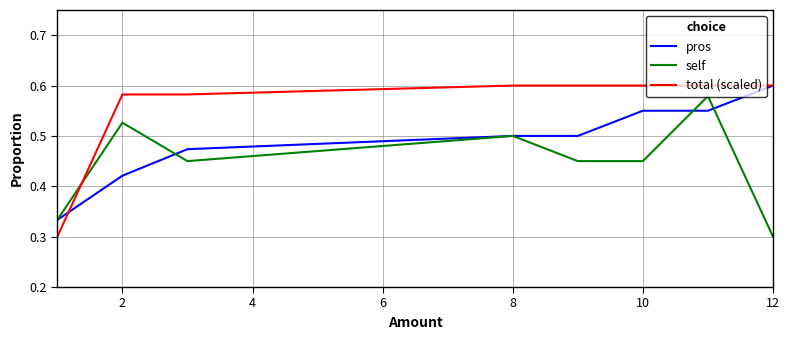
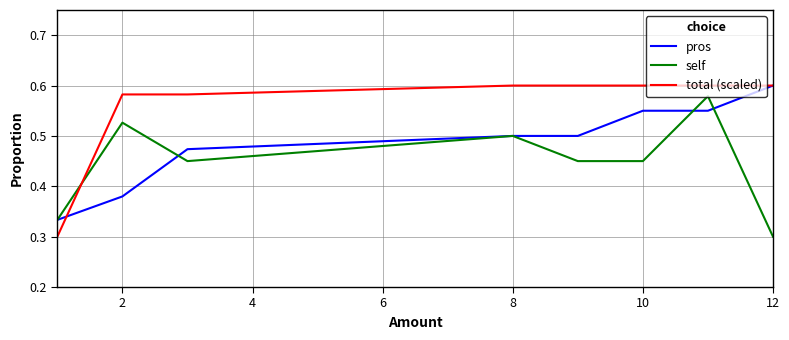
pros, 2: 0.42 -> 0.38
